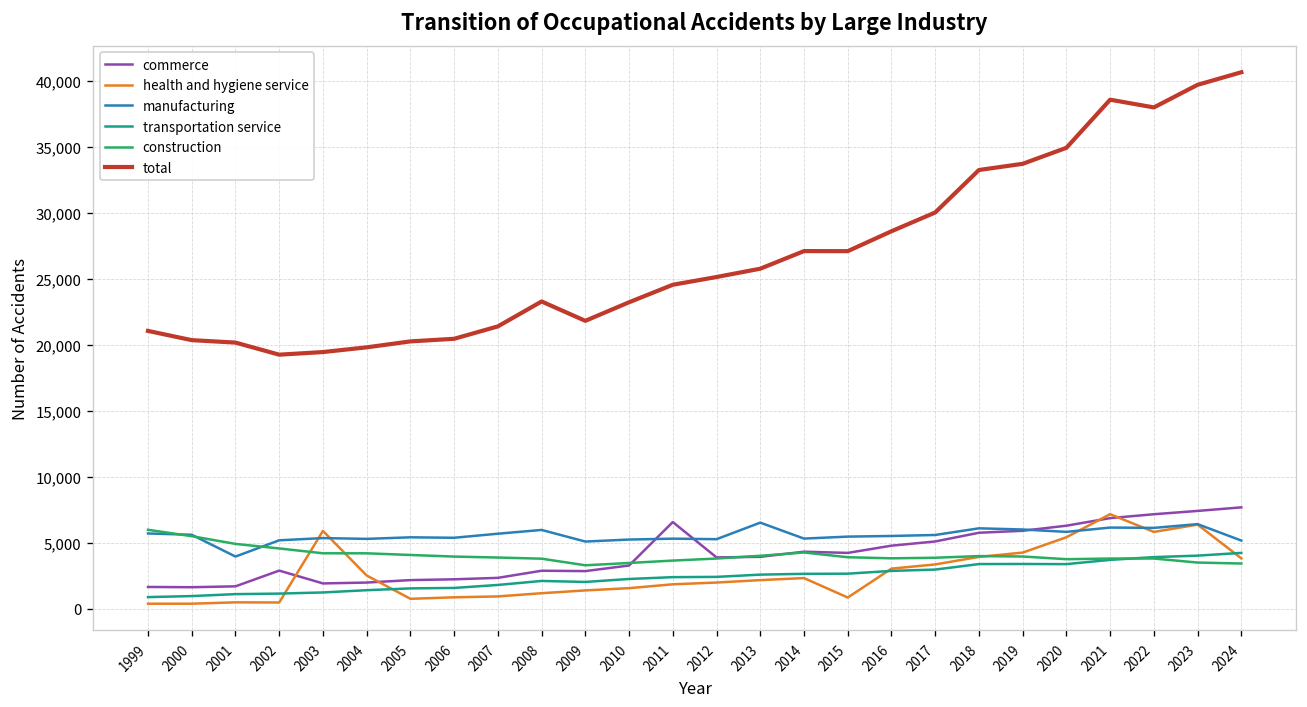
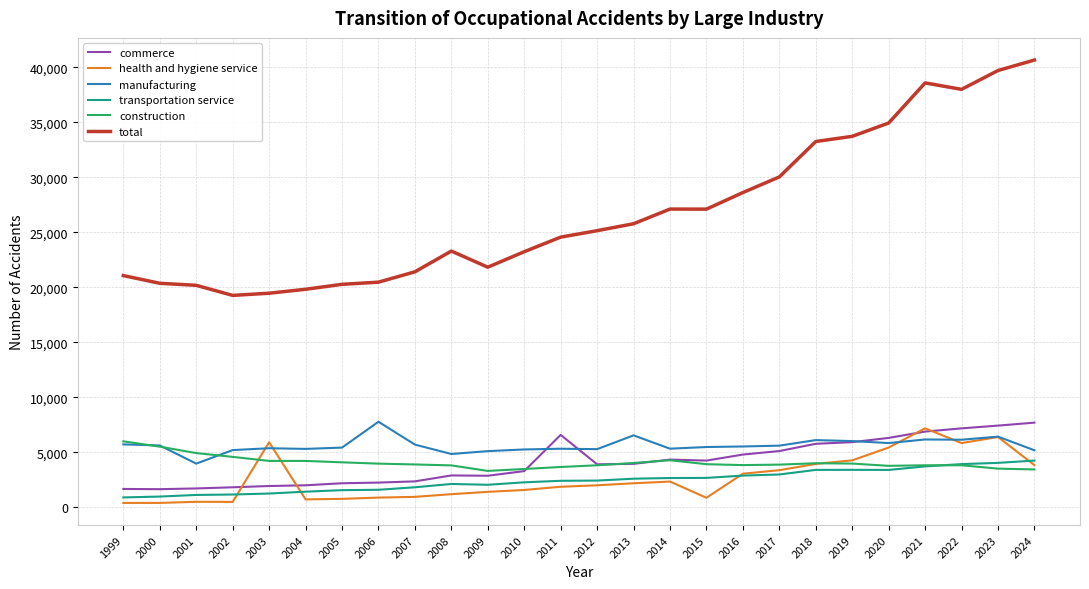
commerce, 2002: 2,900 -> 1,800
health and hygiene service, 2004: 2,500 -> 700
manufacturing, 2006: 5,400 -> 7,800
manufacturing, 2008: 6,000 -> 4,800
